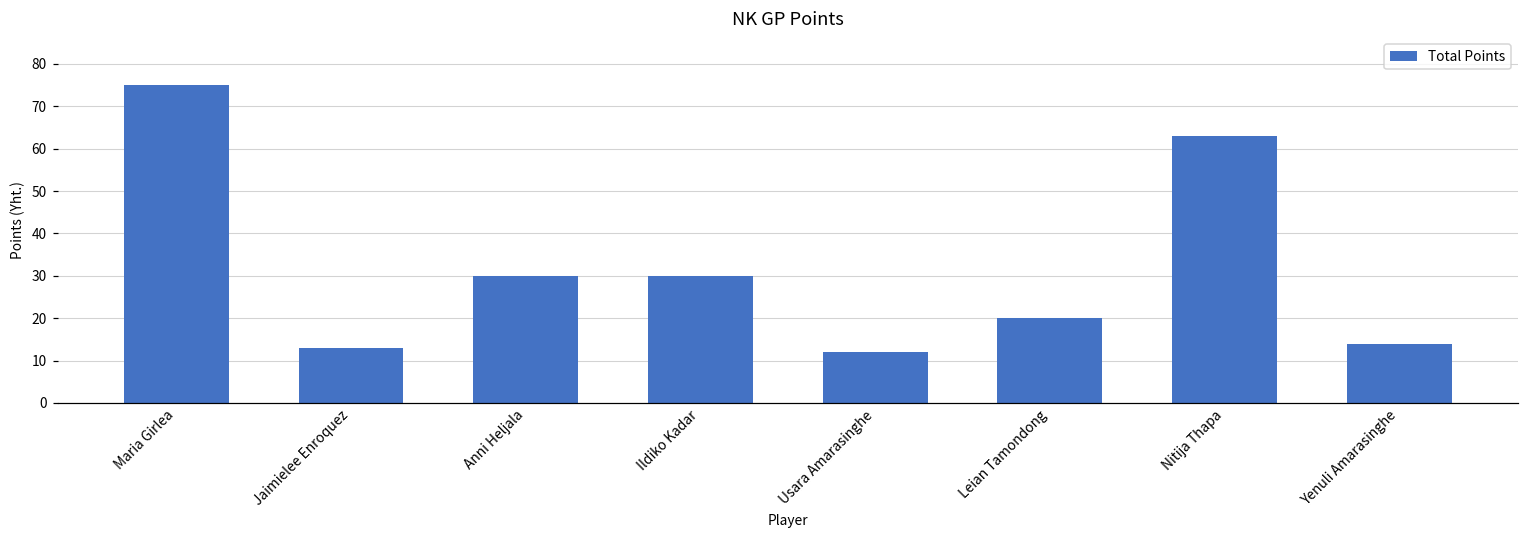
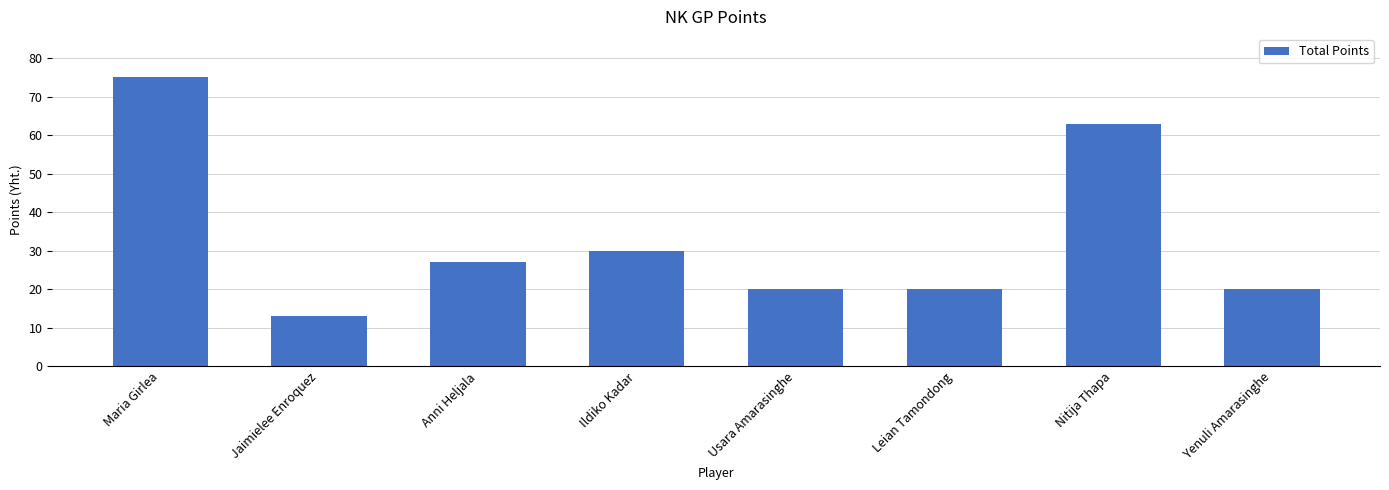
Anni Heljala: 30 -> 27
Usara Amarasinghe: 12 -> 20
Yenuli Amarasinghe: 14 -> 20
